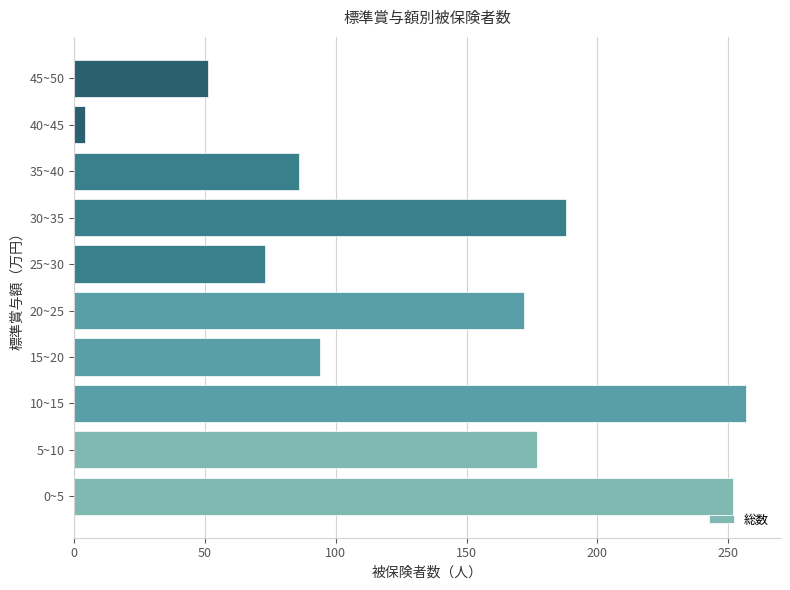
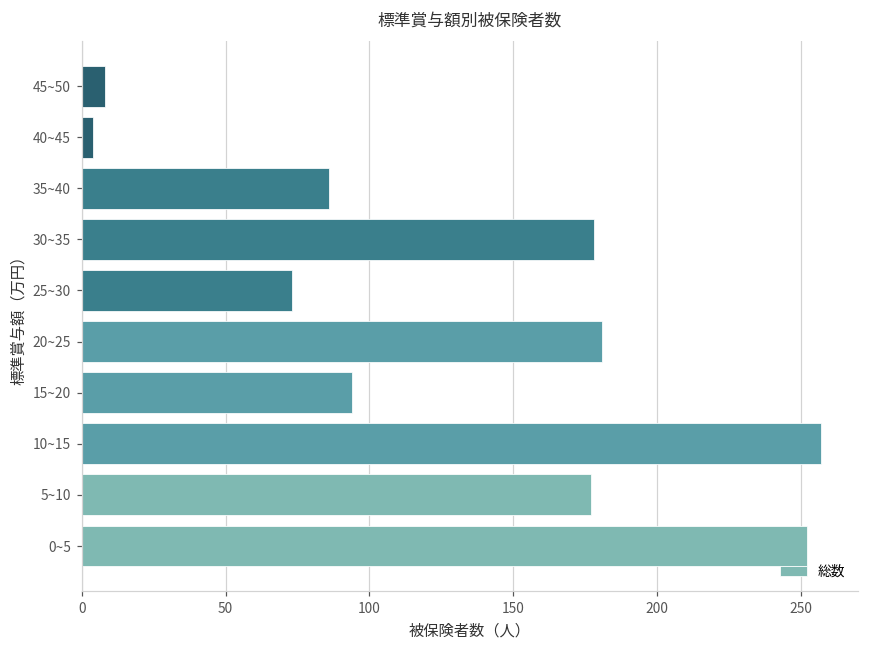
45~50: 51 -> 8
30~35: 188 -> 178
20~25: 172 -> 181
